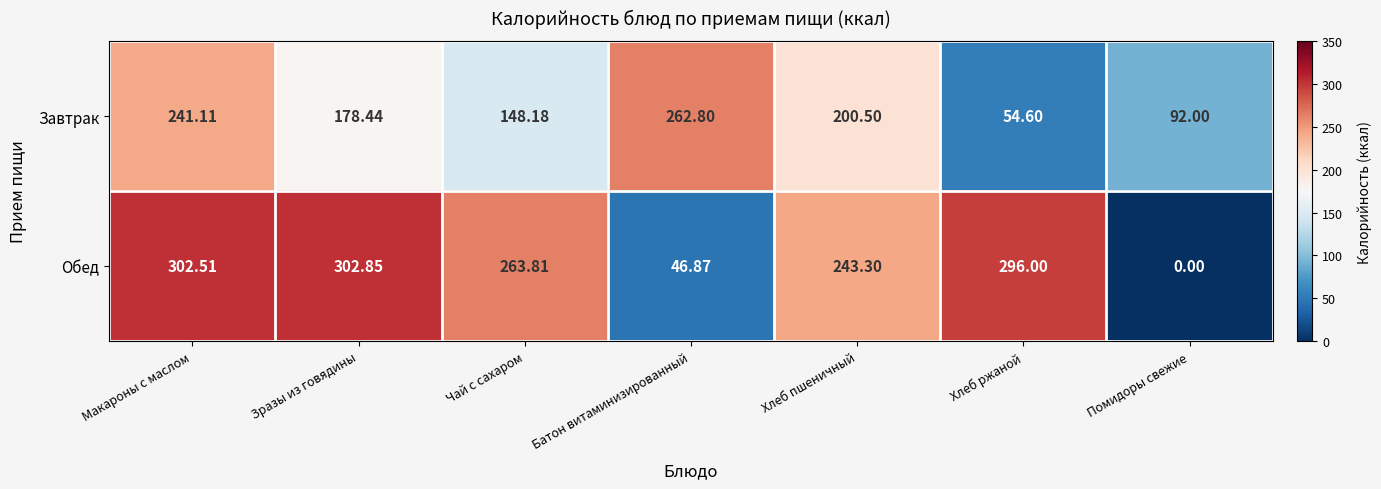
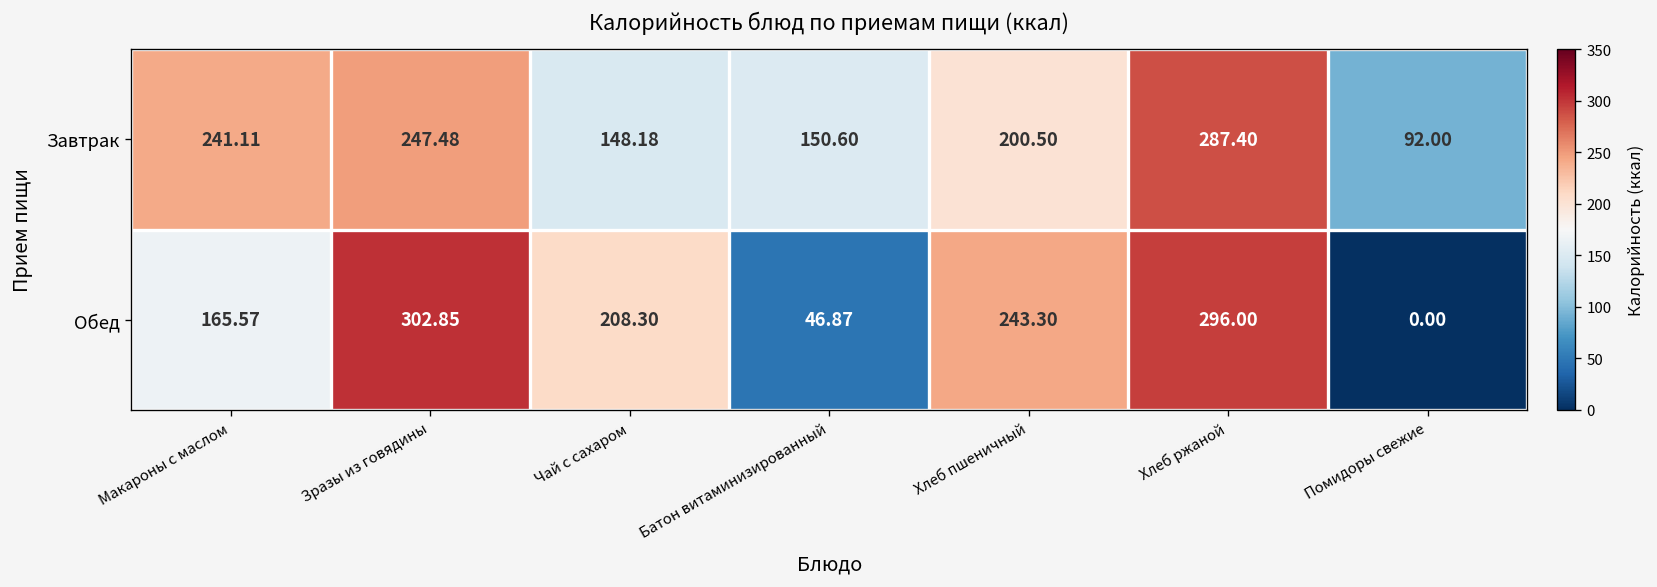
Завтрак, Зразы из говядины: 178.44 -> 247.48
Завтрак, Батон витаминизированный: 262.80 -> 150.60
Завтрак, Хлеб ржаной: 54.60 -> 287.40
Обед, Макароны с маслом: 302.51 -> 165.57
Обед, Чай с сахаром: 263.81 -> 208.30
